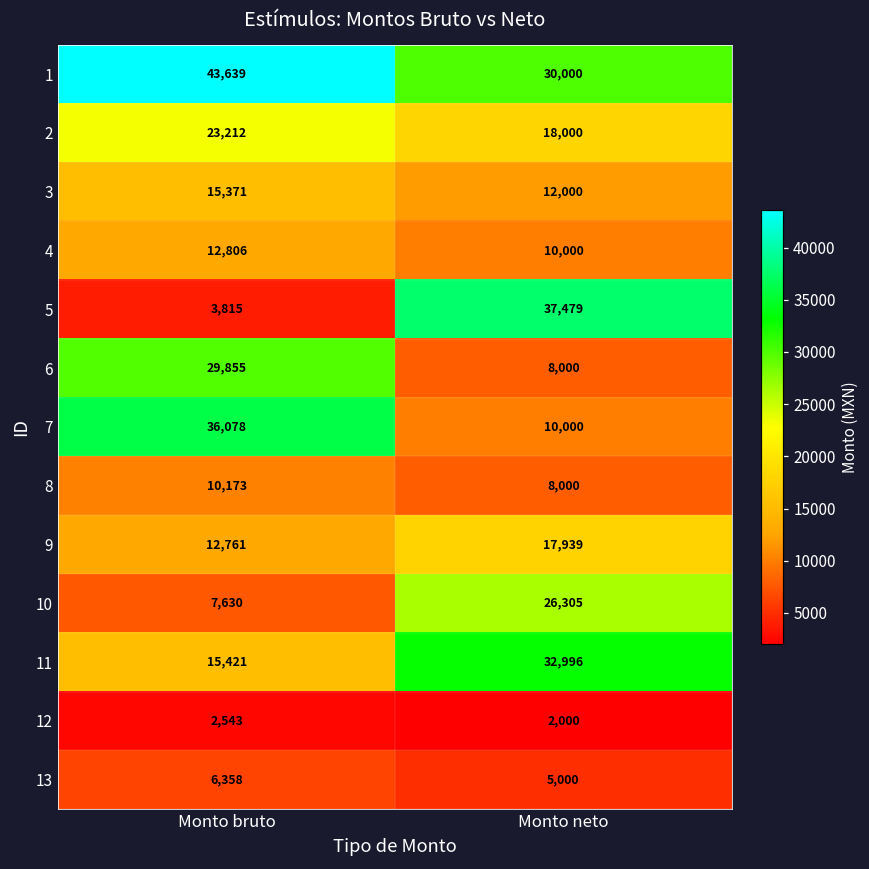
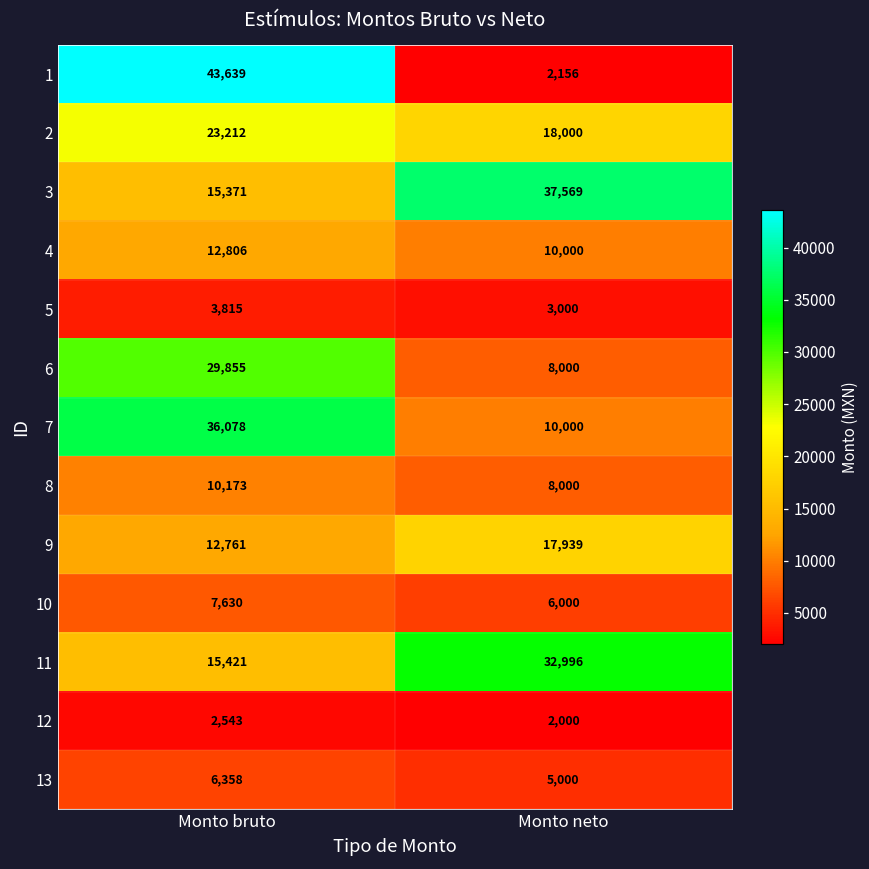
1, Monto neto: 30,000 -> 2,156
3, Monto neto: 12,000 -> 37,569
5, Monto neto: 37,479 -> 3,000
10, Monto neto: 26,305 -> 6,000
